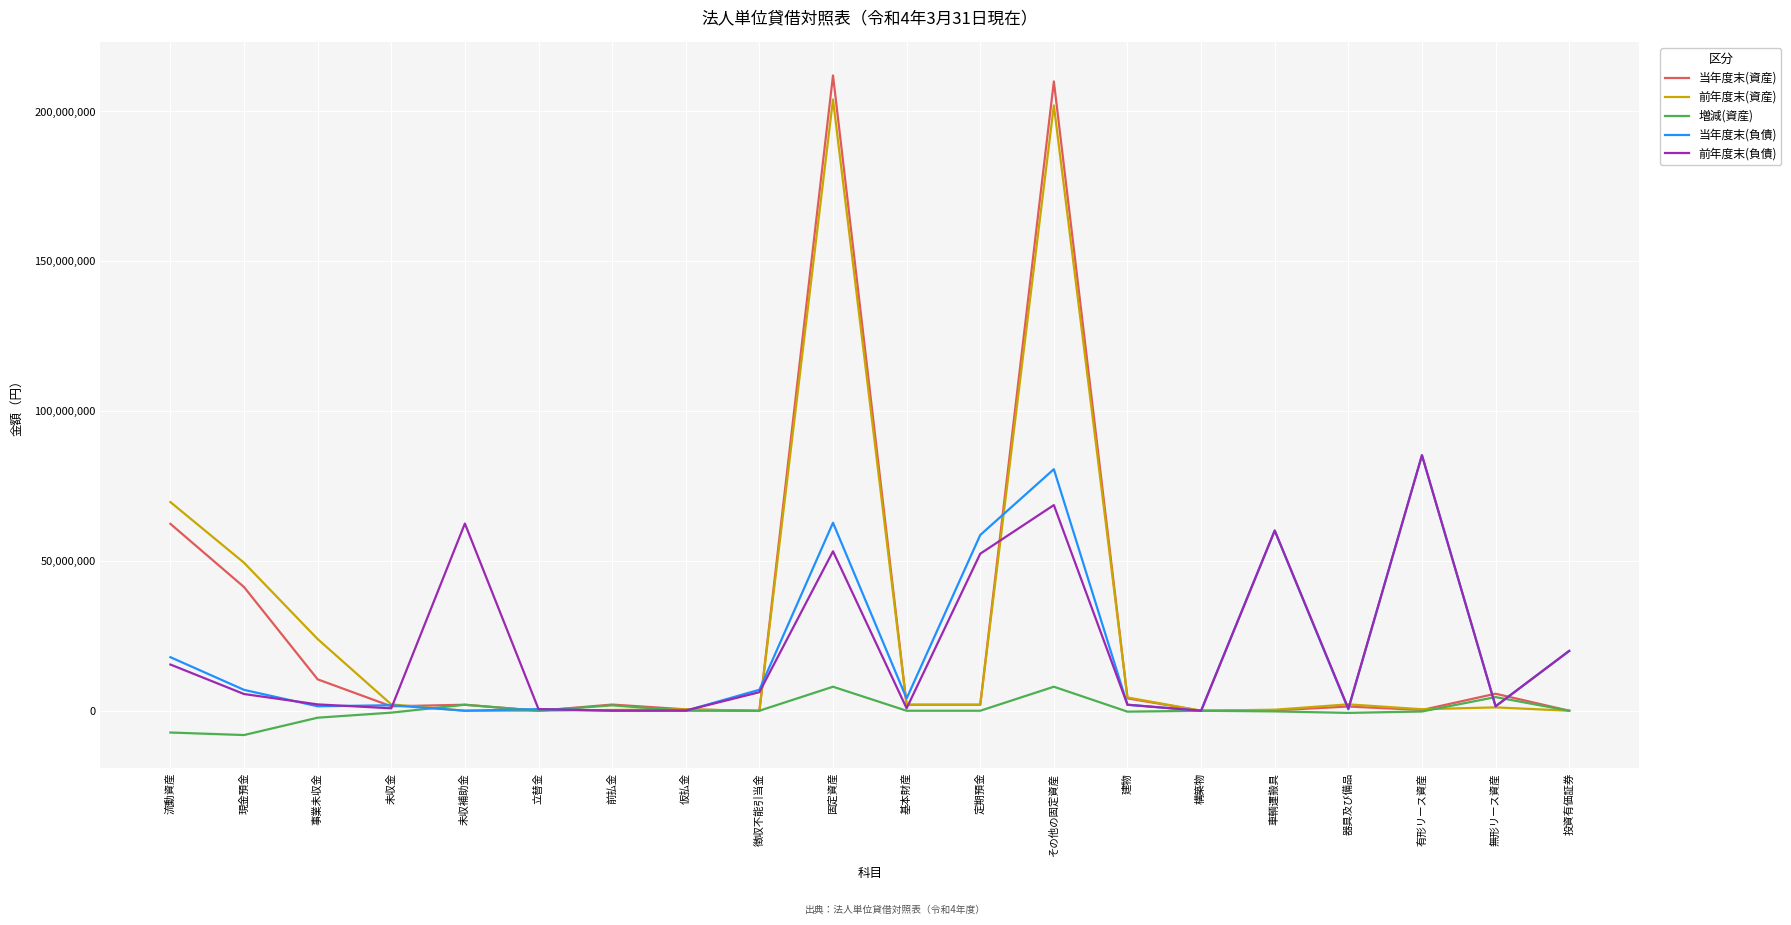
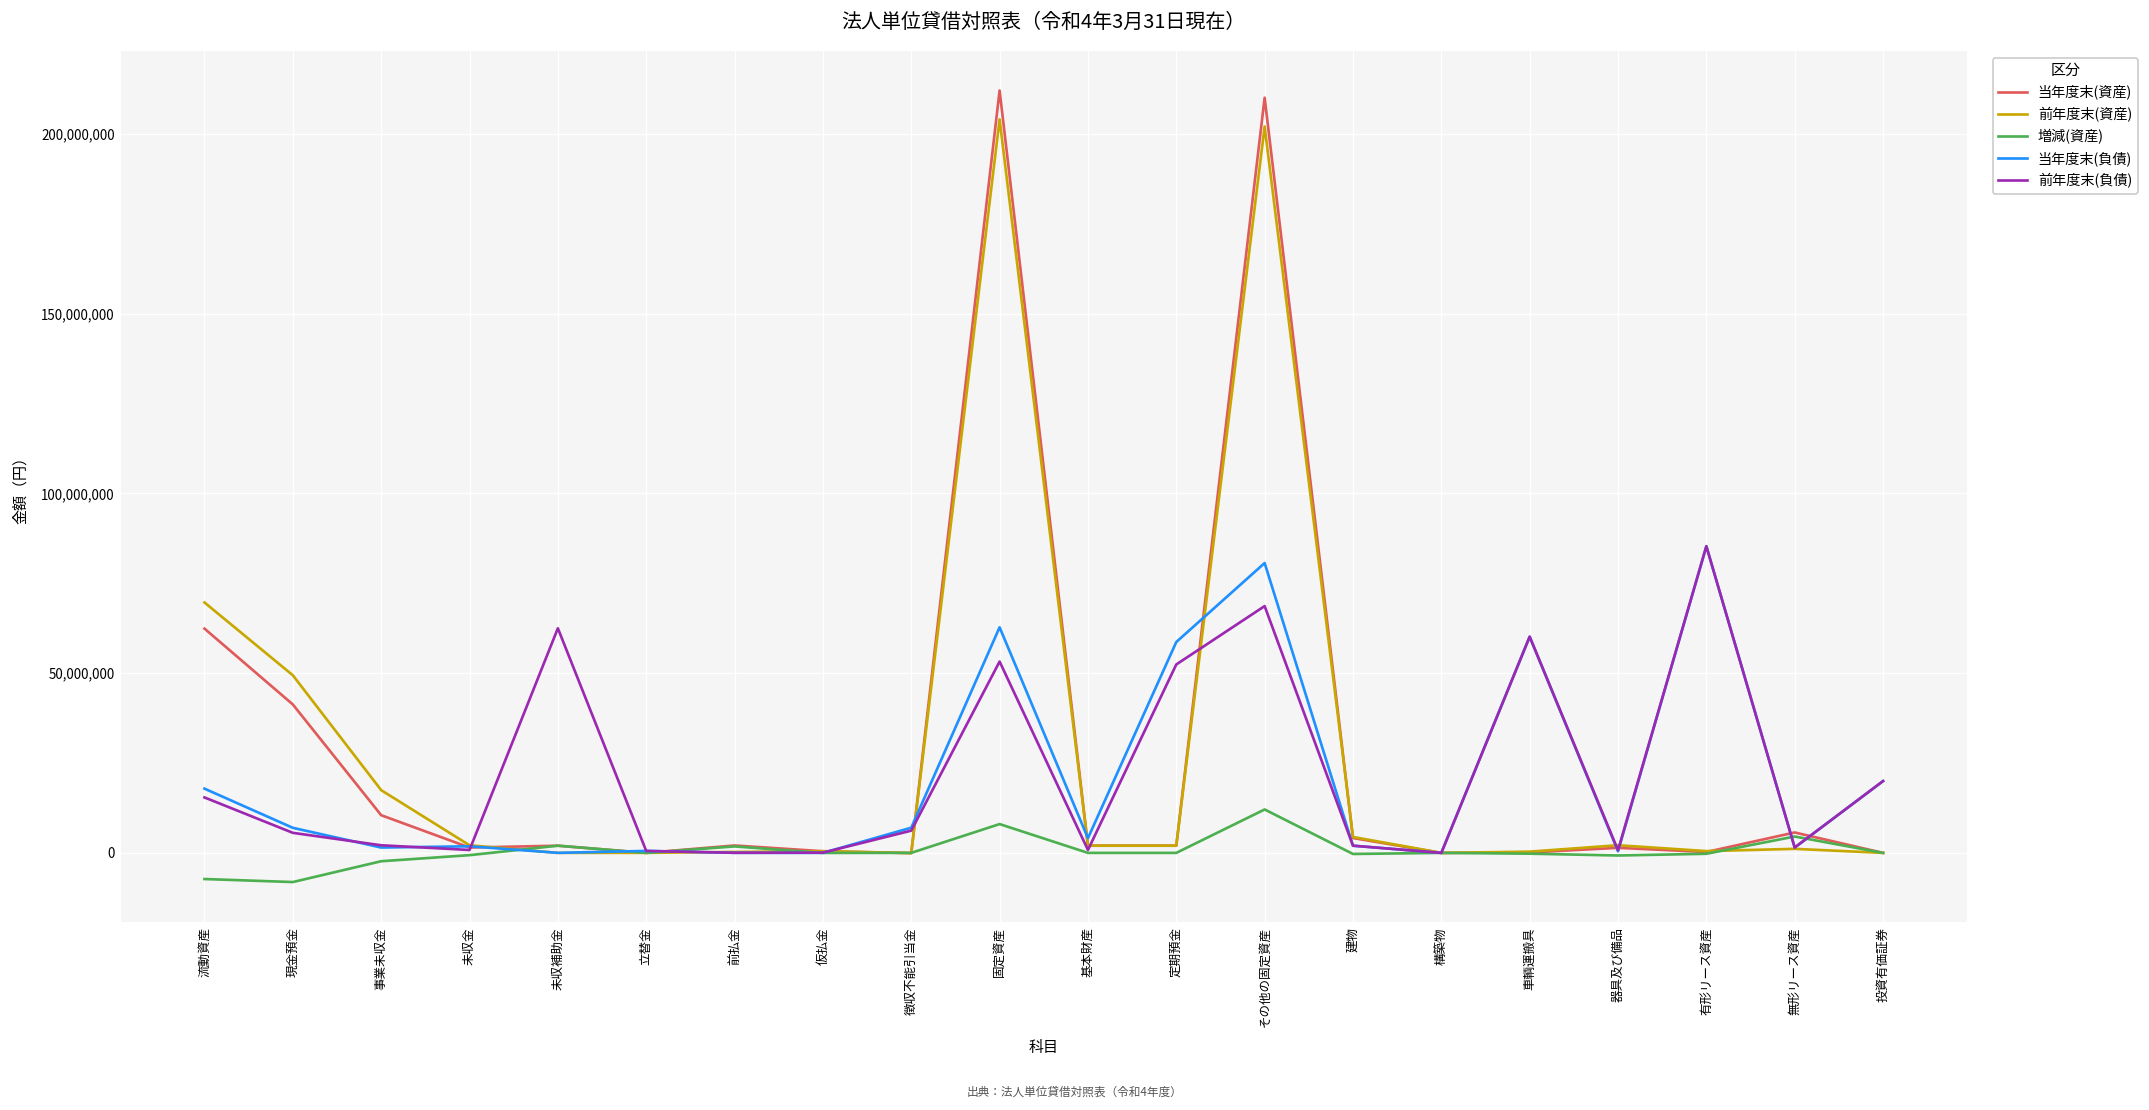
前年度末(資産), 事業未収金: 24,000,000 -> 17,000,000
増減(資産), その他の固定資産: 8,000,000 -> 12,000,000
